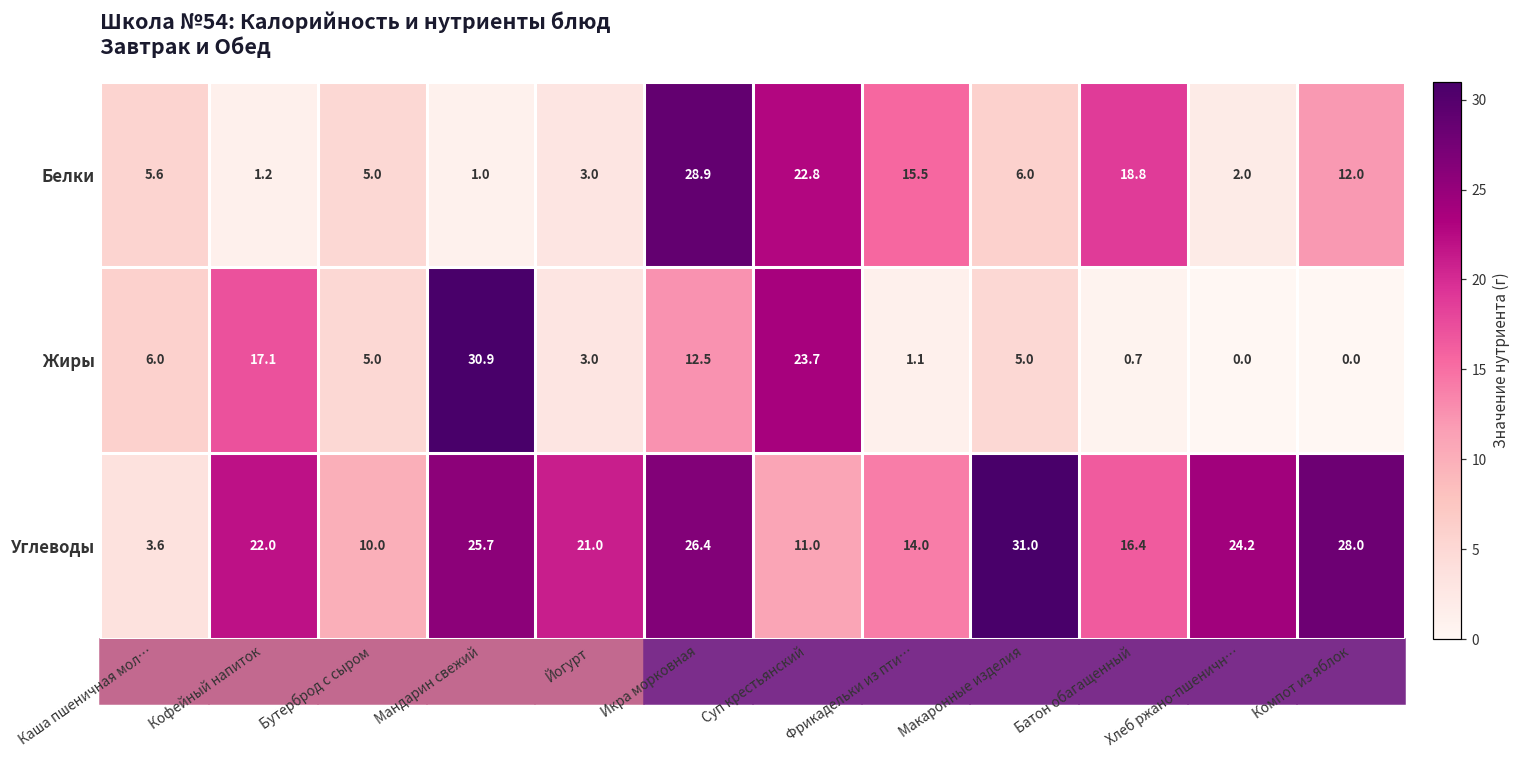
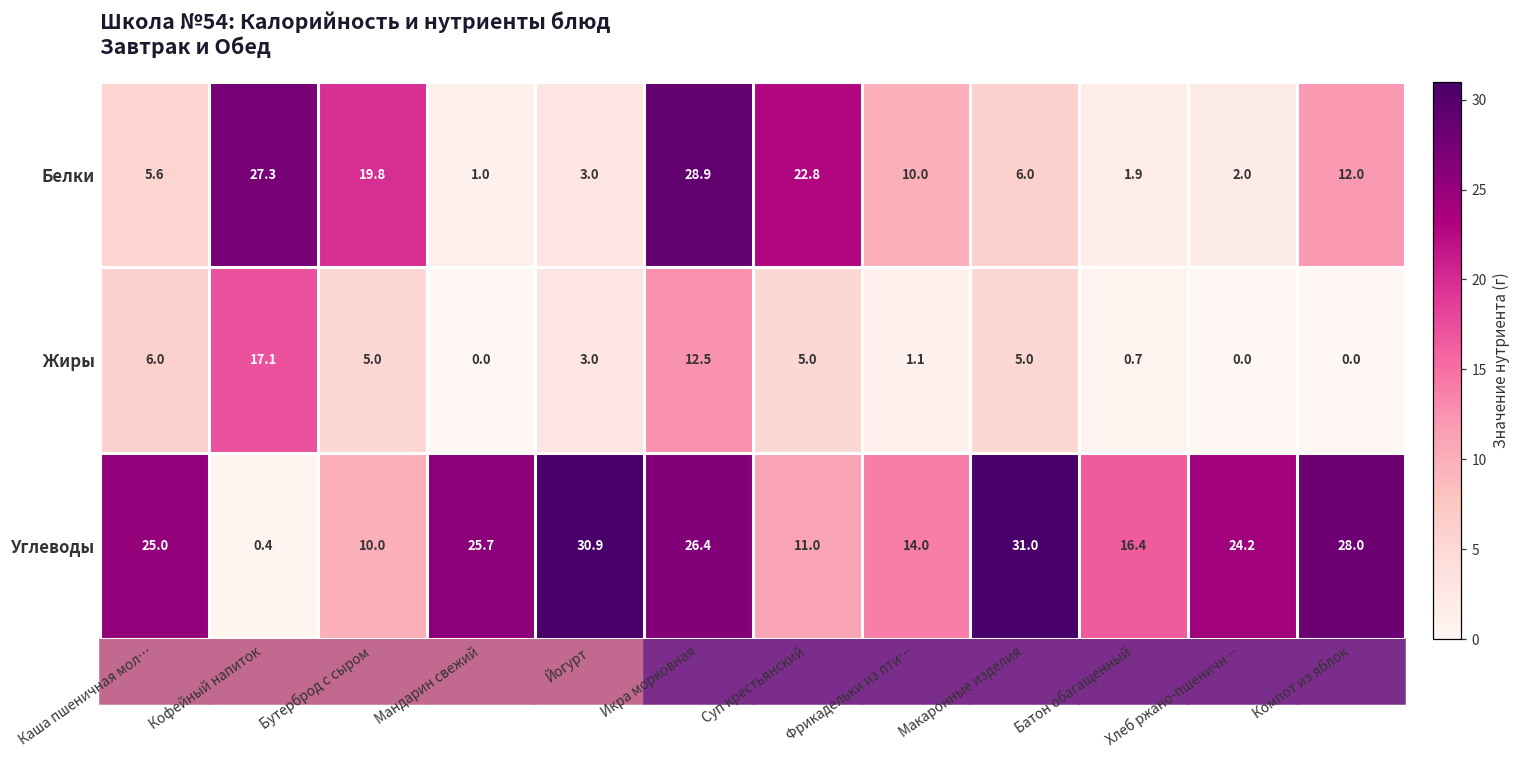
Белки, Кофейный напиток: 1.2 -> 27.3
Белки, Бутерброд с сыром: 5.0 -> 19.8
Белки, Фрикадельки из пти…: 15.5 -> 10.0
Белки, Батон обагащенный: 18.8 -> 1.9
Жиры, Мандарин свежий: 30.9 -> 0.0
Жиры, Суп крестьянский: 23.7 -> 5.0
Углеводы, Каша пшеничная мол…: 3.6 -> 25.0
Углеводы, Кофейный напиток: 22.0 -> 0.4
Углеводы, Йогурт: 21.0 -> 30.9
